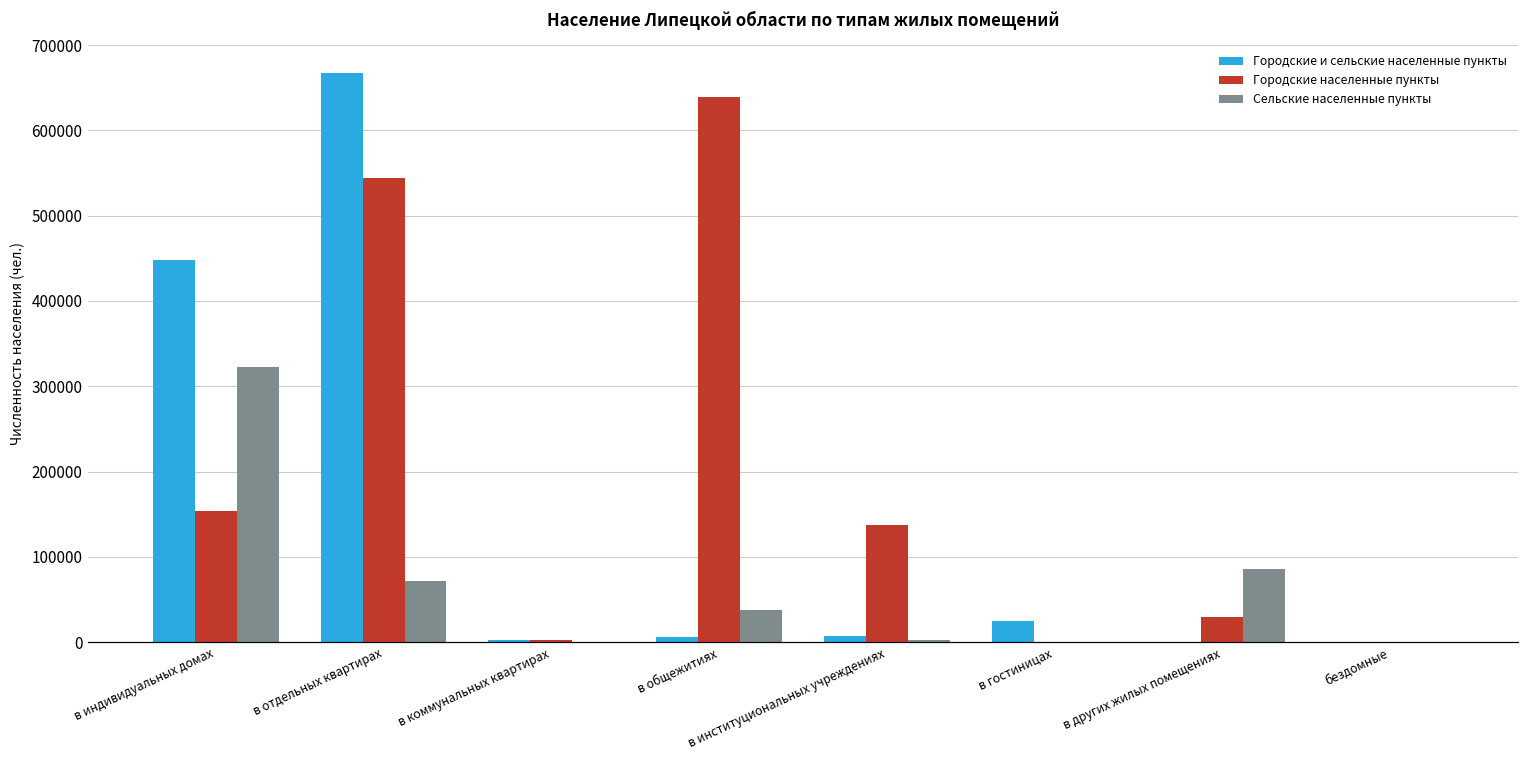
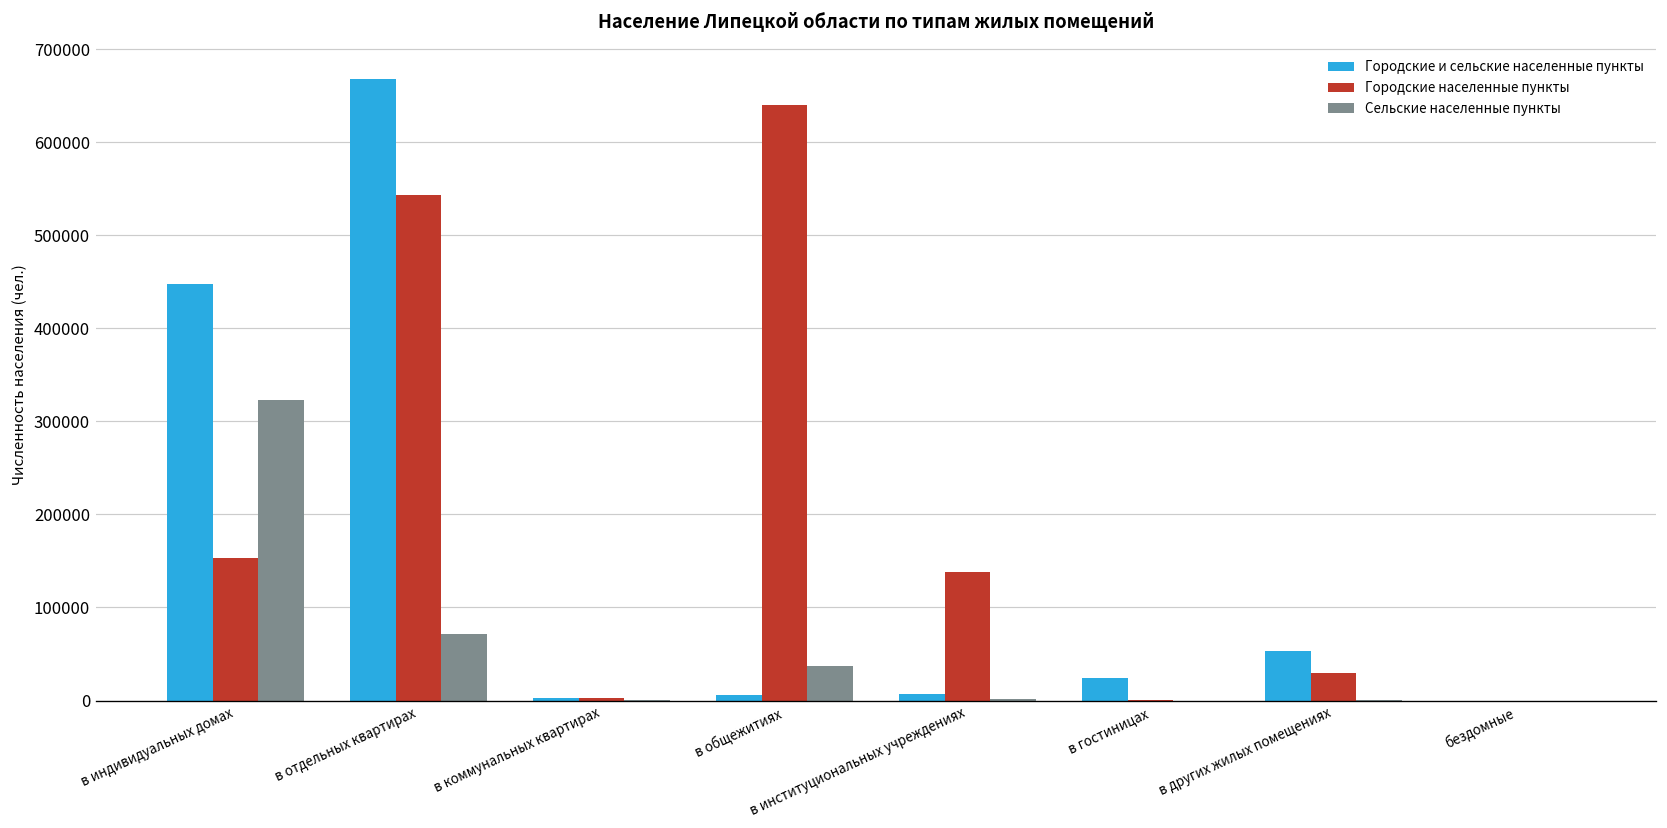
Городские и сельские населенные пункты, в других жилых помещениях: 0 -> 50000
Сельские населенные пункты, в других жилых помещениях: 90000 -> 0
